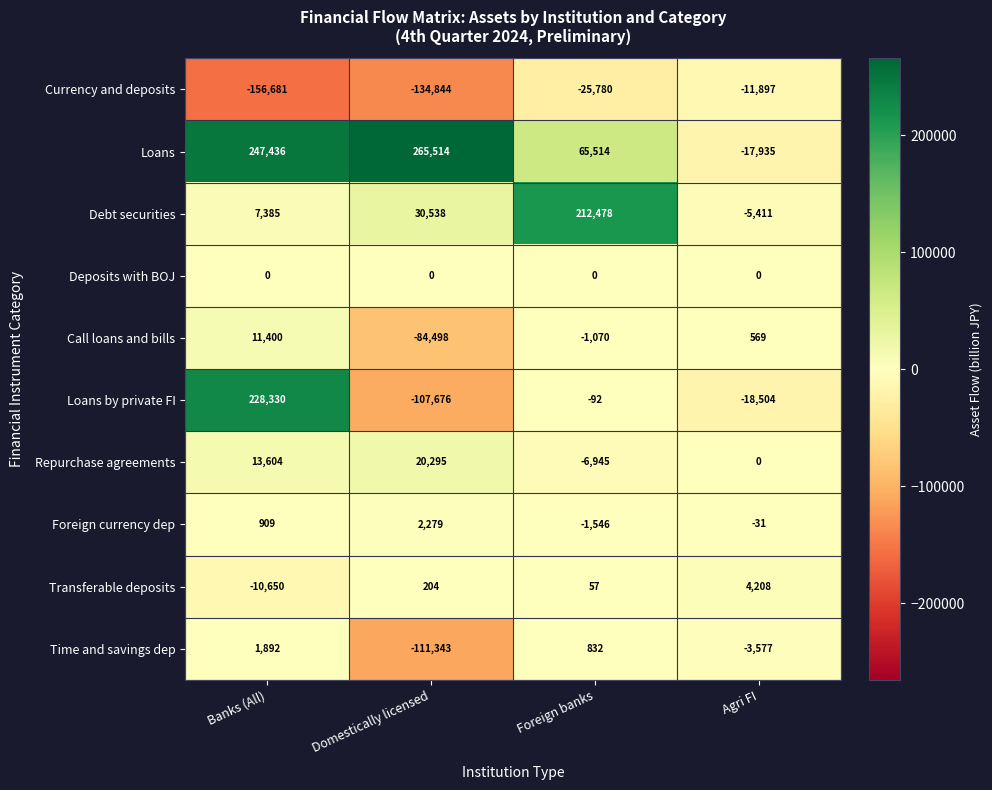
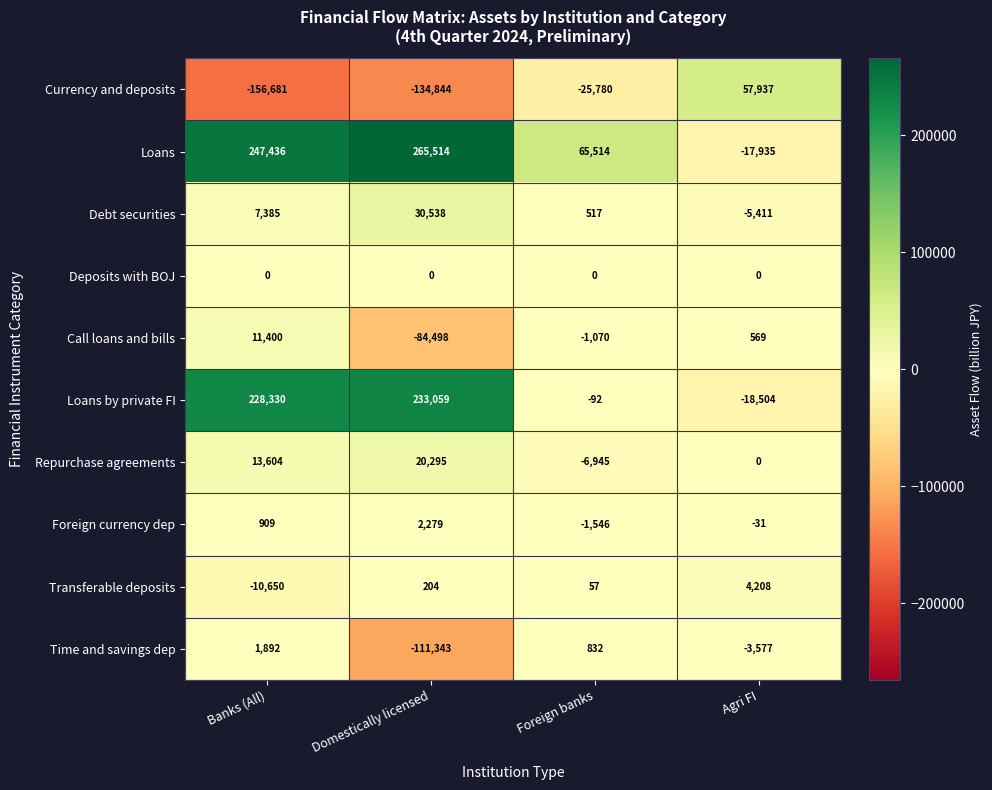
Currency and deposits, Agri FI: -11,897 -> 57,937
Debt securities, Foreign banks: 212,478 -> 517
Loans by private FI, Domestically licensed: -107,676 -> 233,059
